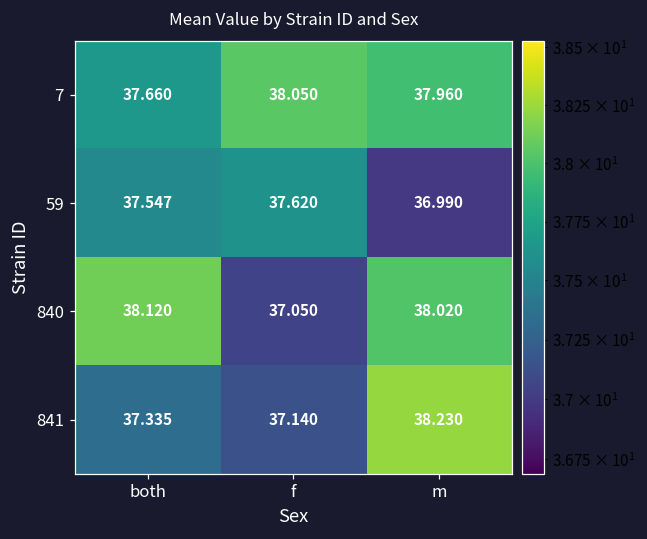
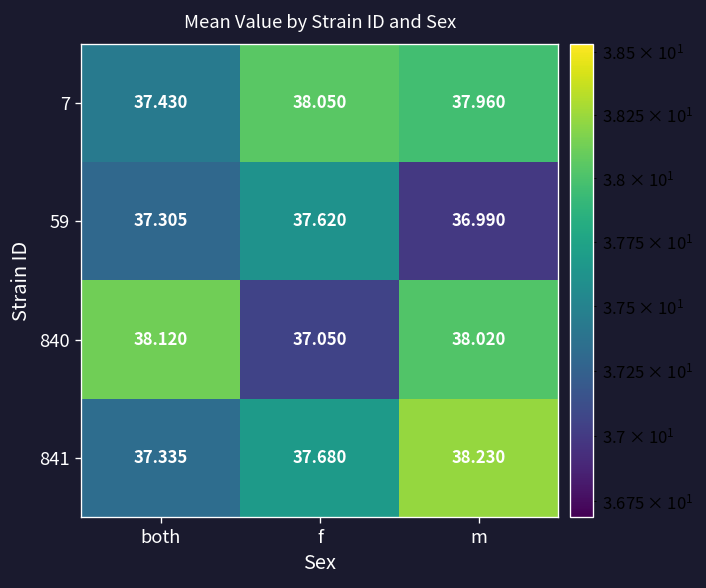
7, both: 37.660 -> 37.430
59, both: 37.547 -> 37.305
841, f: 37.140 -> 37.680
